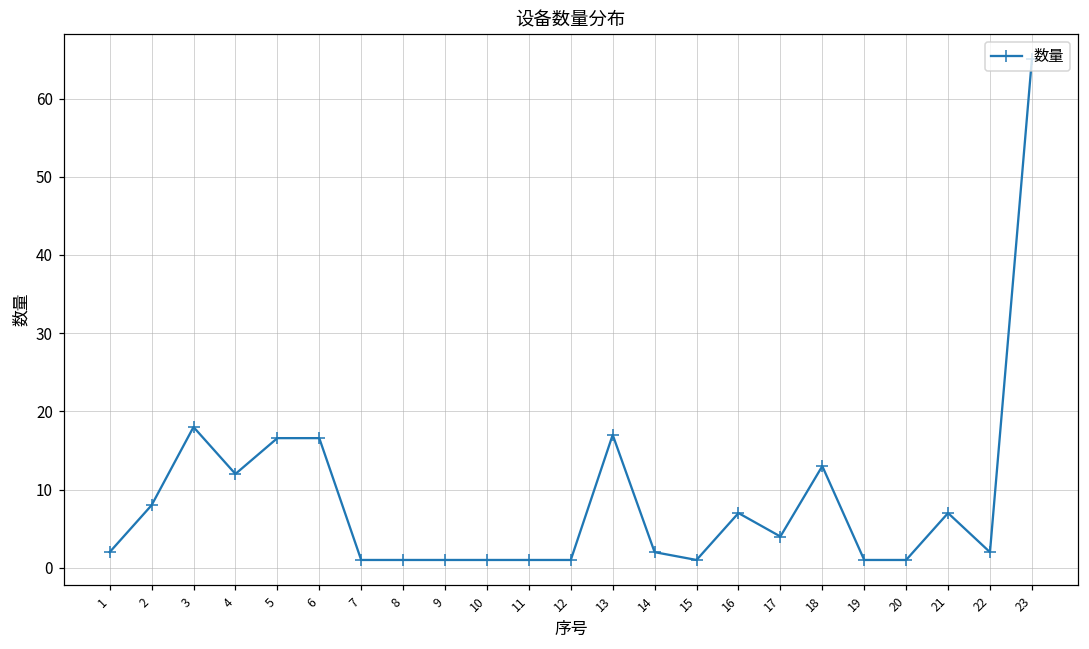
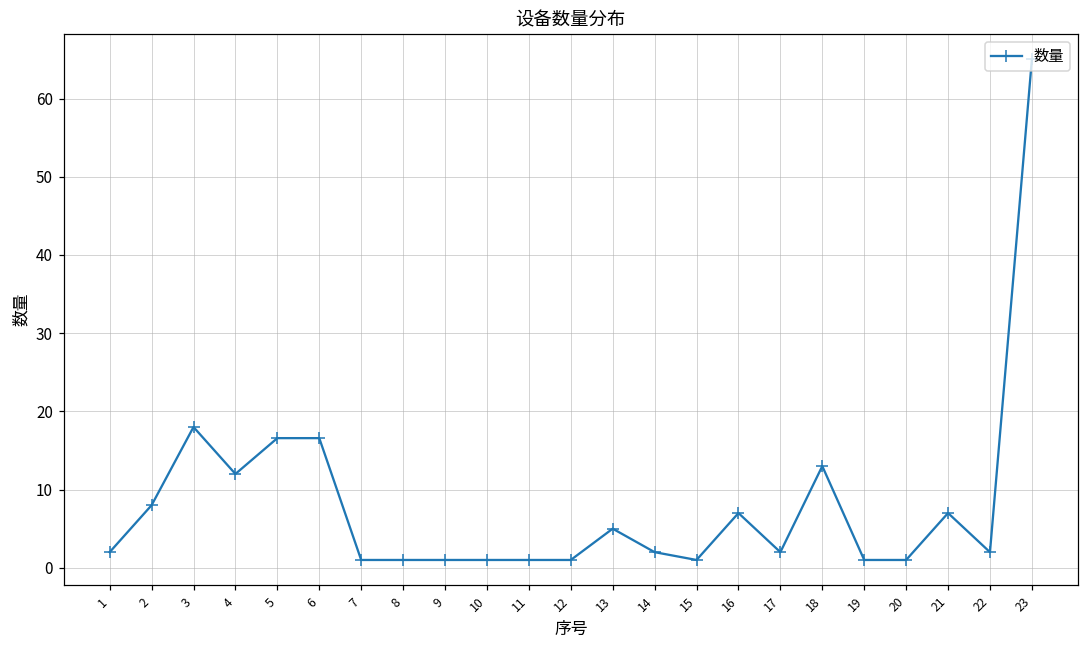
13: 17 -> 5
17: 4 -> 2
